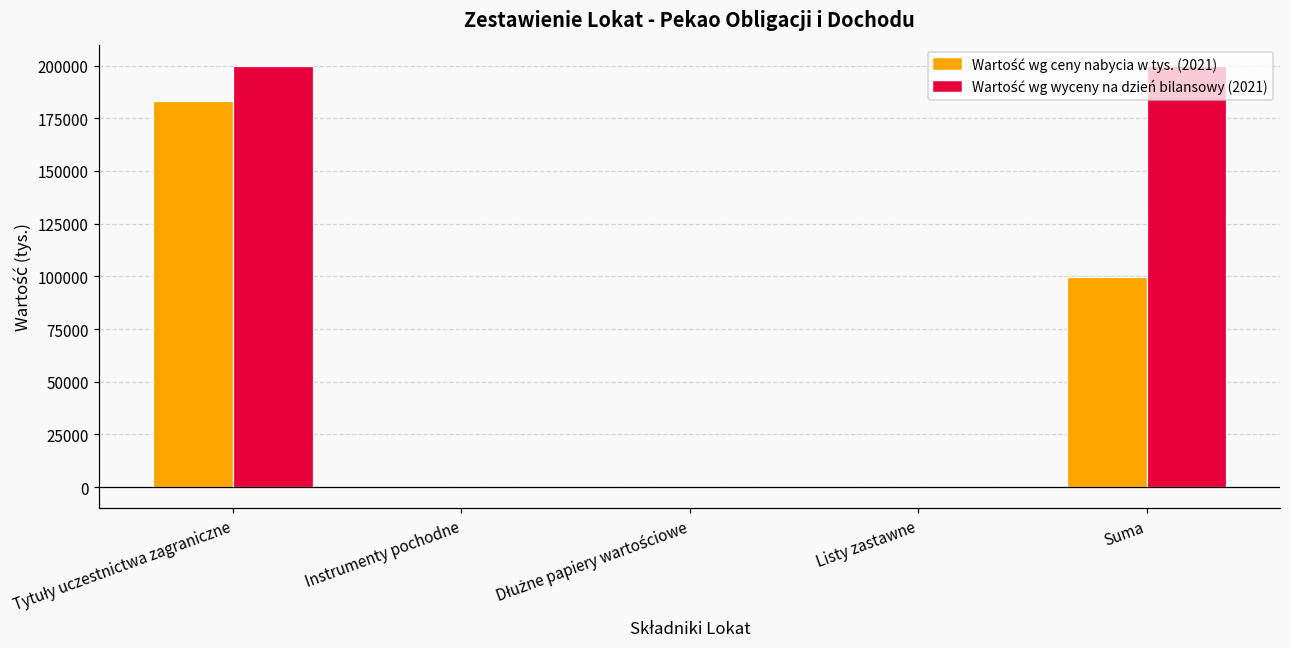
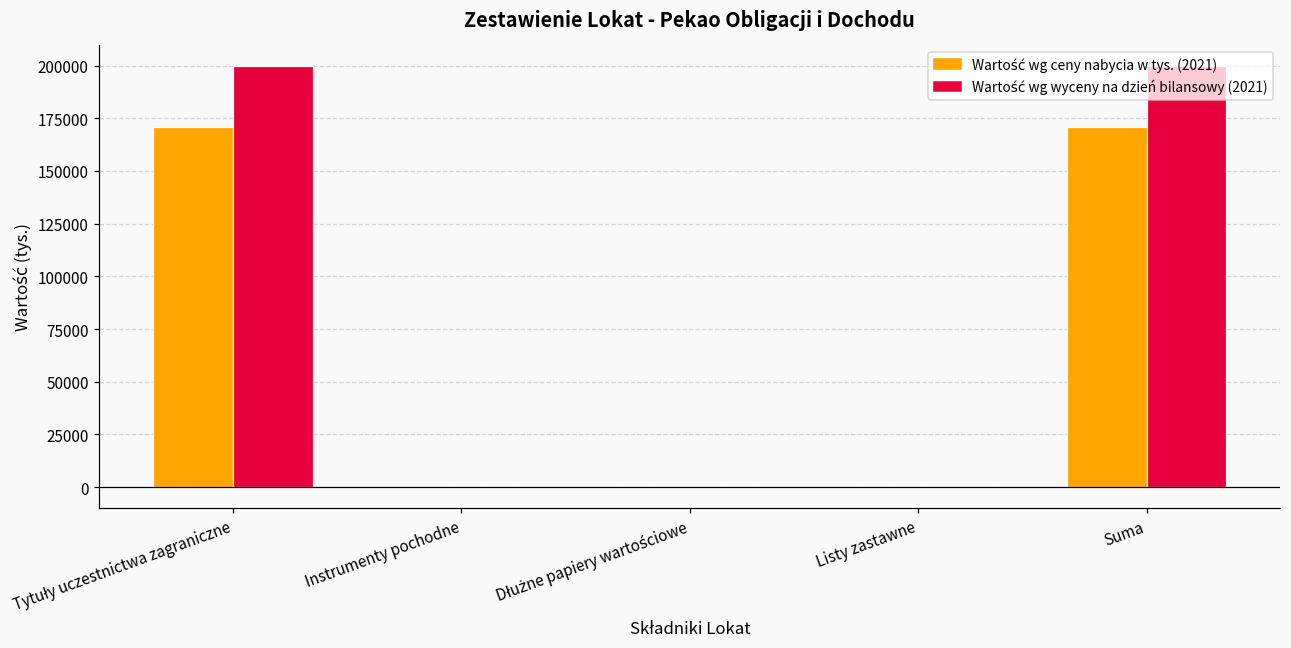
Wartość wg ceny nabycia w tys. (2021), Tytuły uczestnictwa zagraniczne: 183000 -> 171000
Wartość wg ceny nabycia w tys. (2021), Suma: 100000 -> 171000
